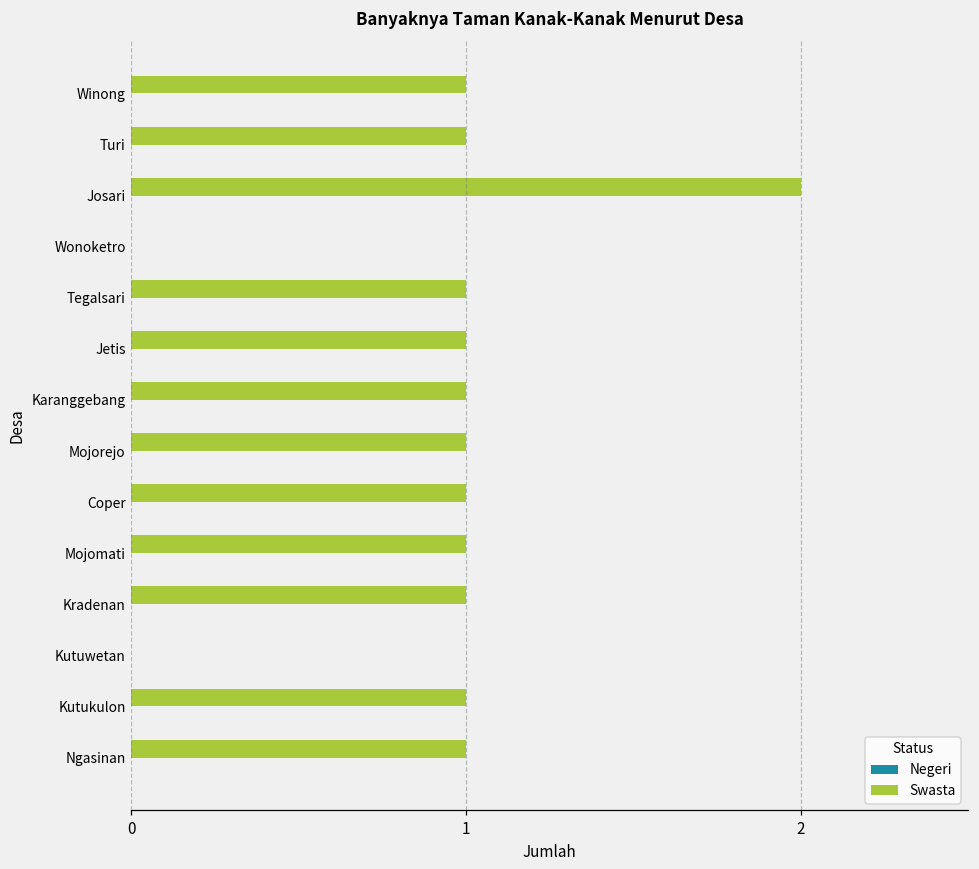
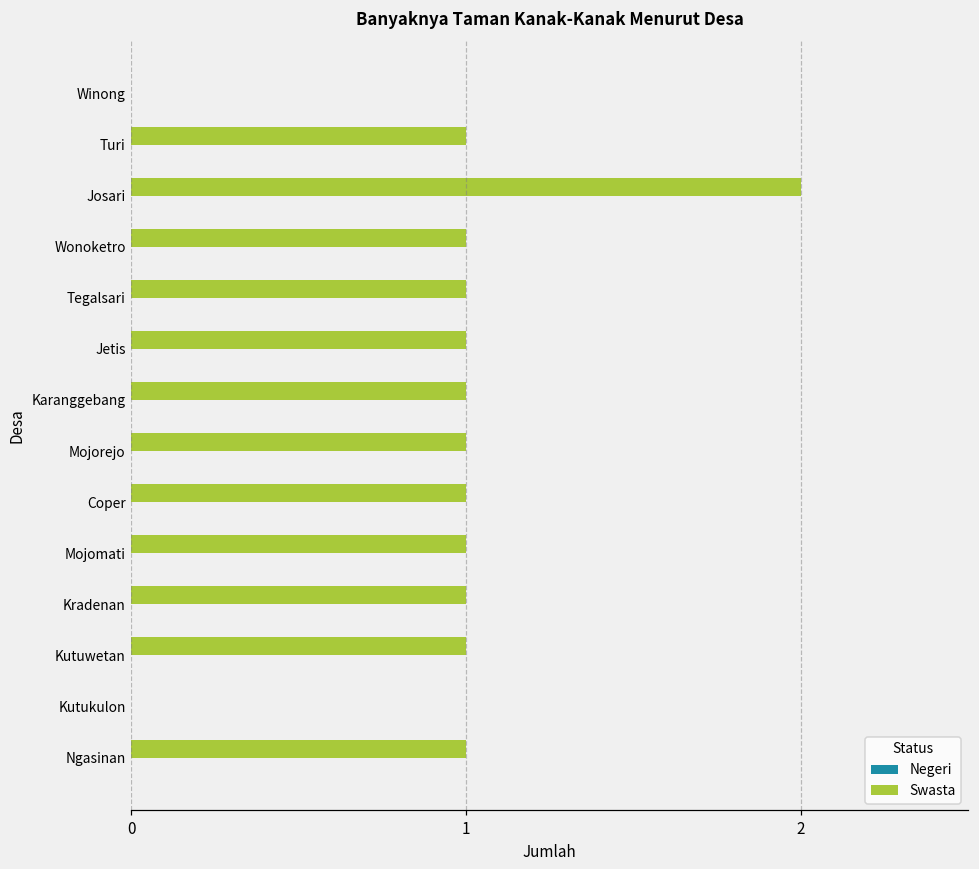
Swasta, Winong: 1 -> 0
Swasta, Wonoketro: 0 -> 1
Swasta, Kutuwetan: 0 -> 1
Swasta, Kutukulon: 1 -> 0
